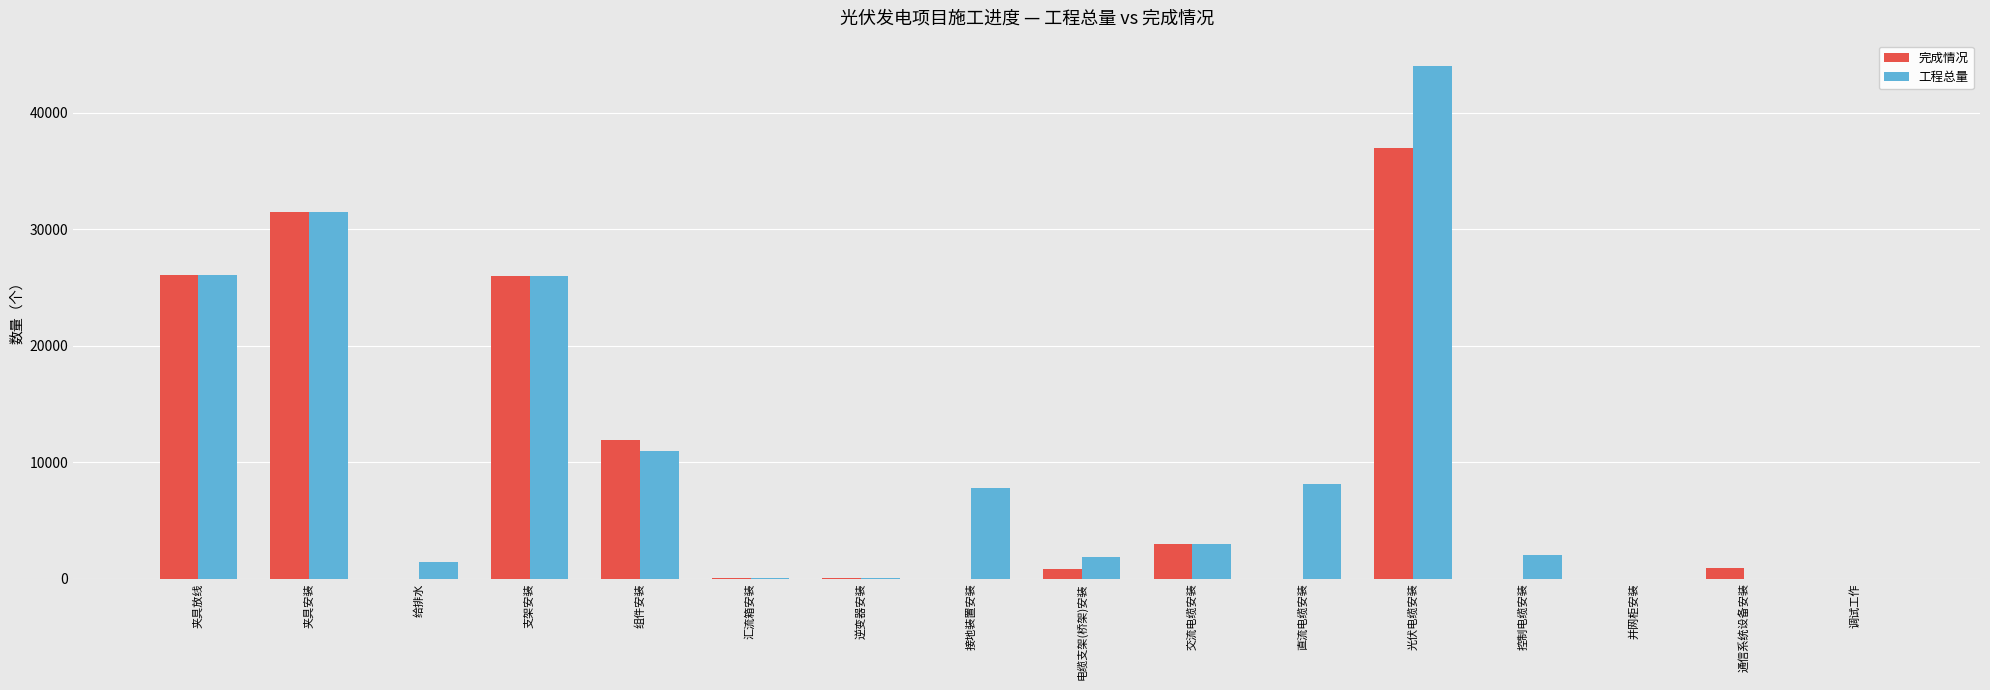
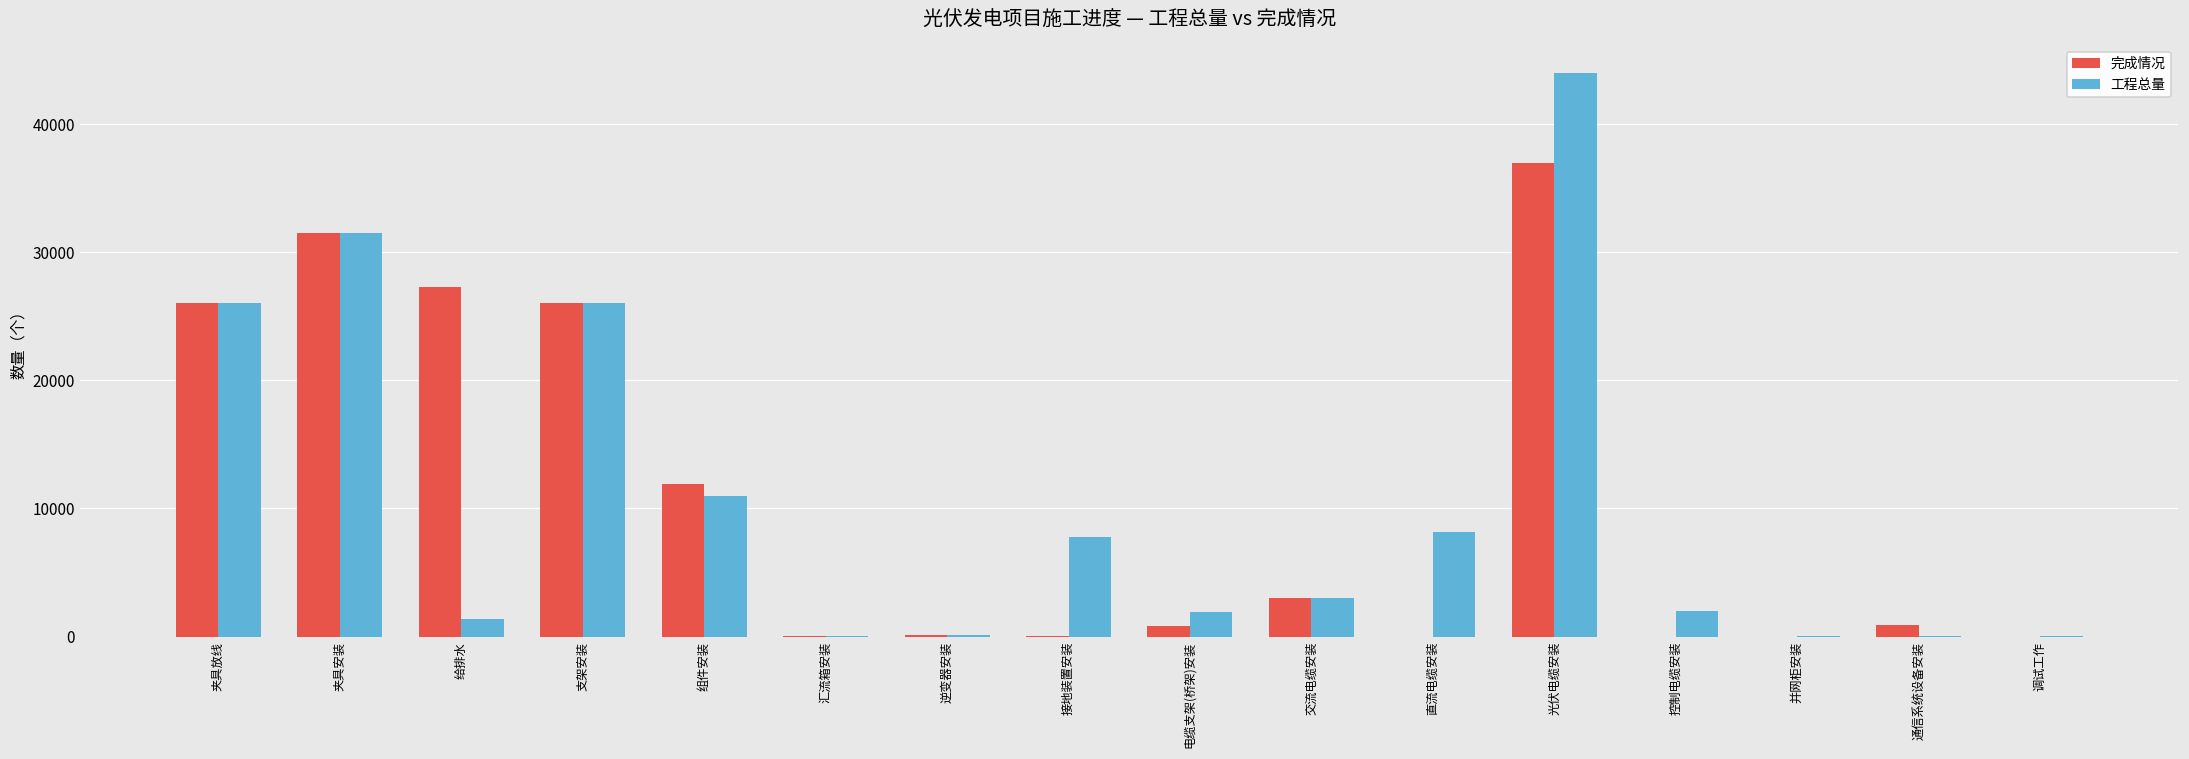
完成情况, 给排水: 0 -> 27300
